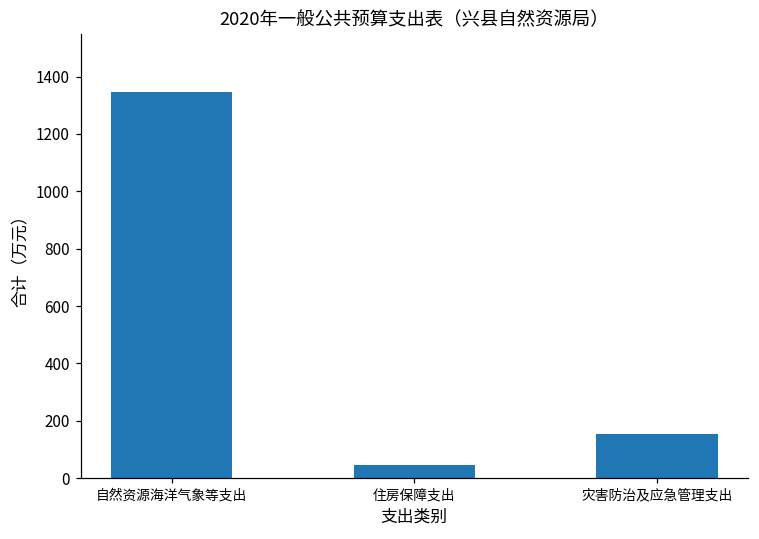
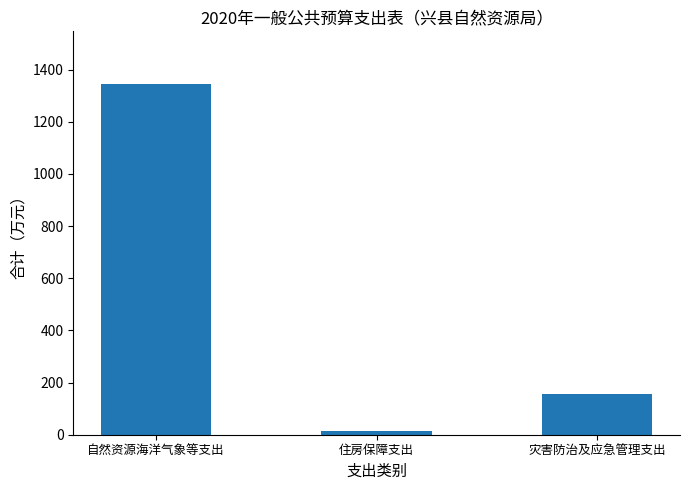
住房保障支出: 50 -> 20
